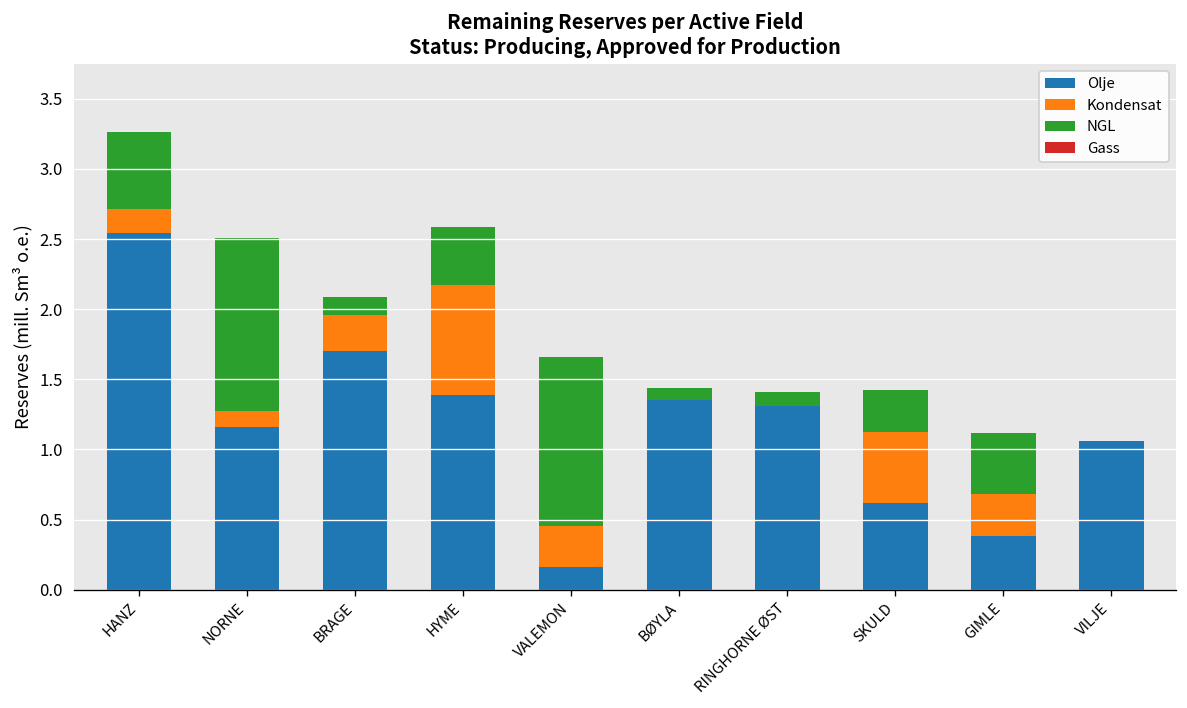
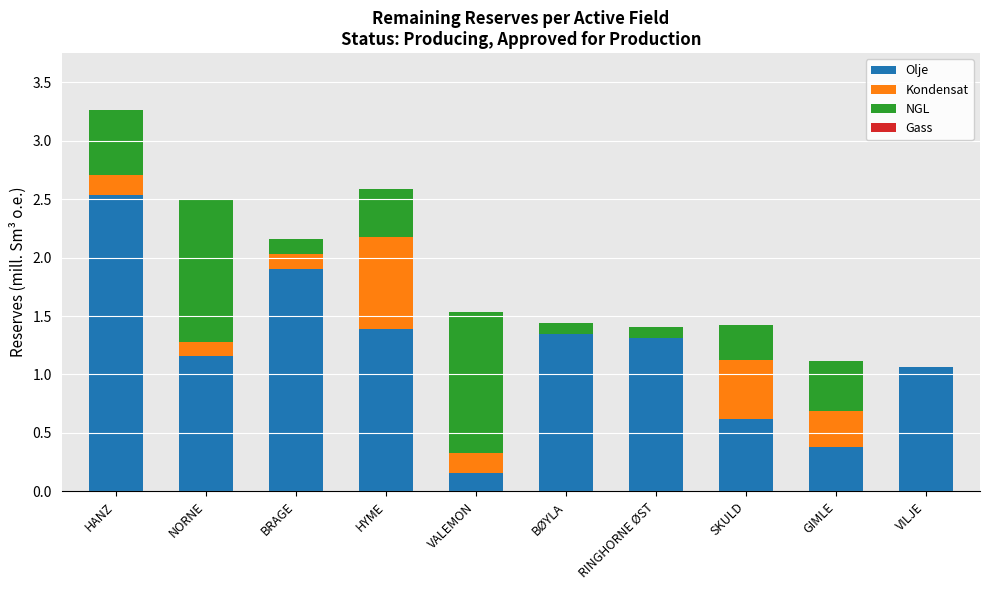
Olje, BRAGE: 1.7 -> 1.9
Kondensat, BRAGE: 0.26 -> 0.13
Kondensat, VALEMON: 0.30 -> 0.17
